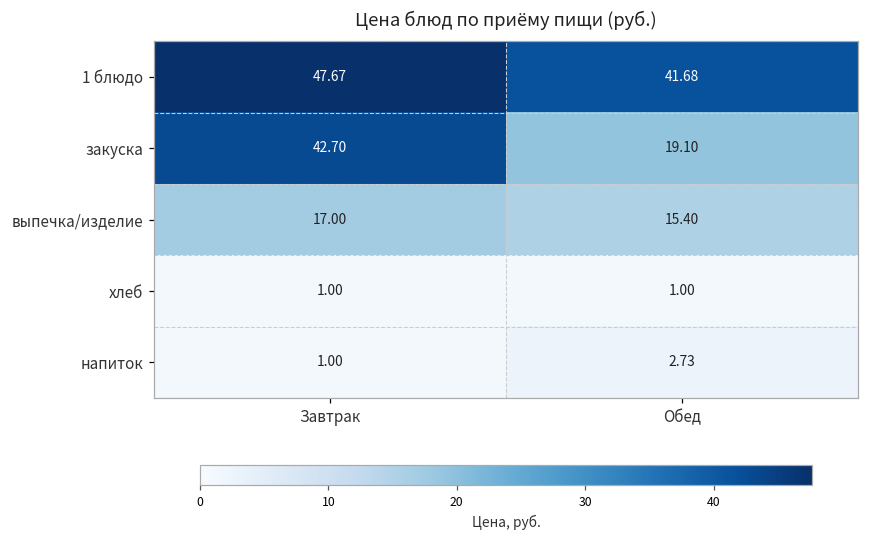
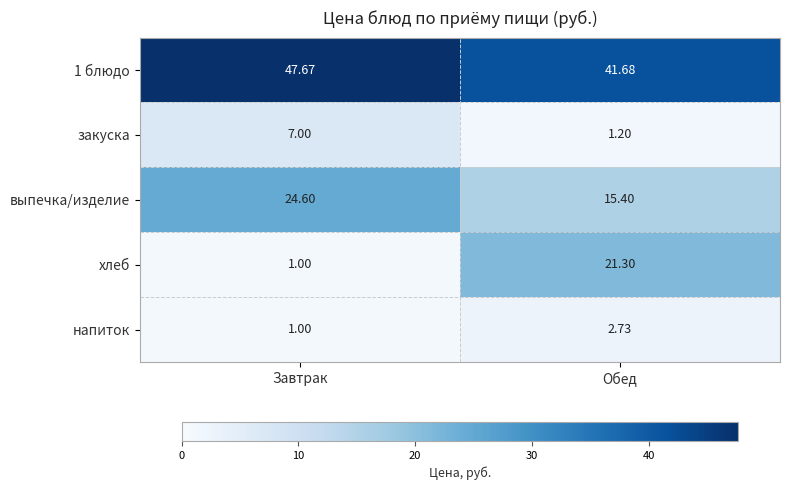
закуска, Завтрак: 42.70 -> 7.00
закуска, Обед: 19.10 -> 1.20
выпечка/изделие, Завтрак: 17.00 -> 24.60
хлеб, Обед: 1.00 -> 21.30
